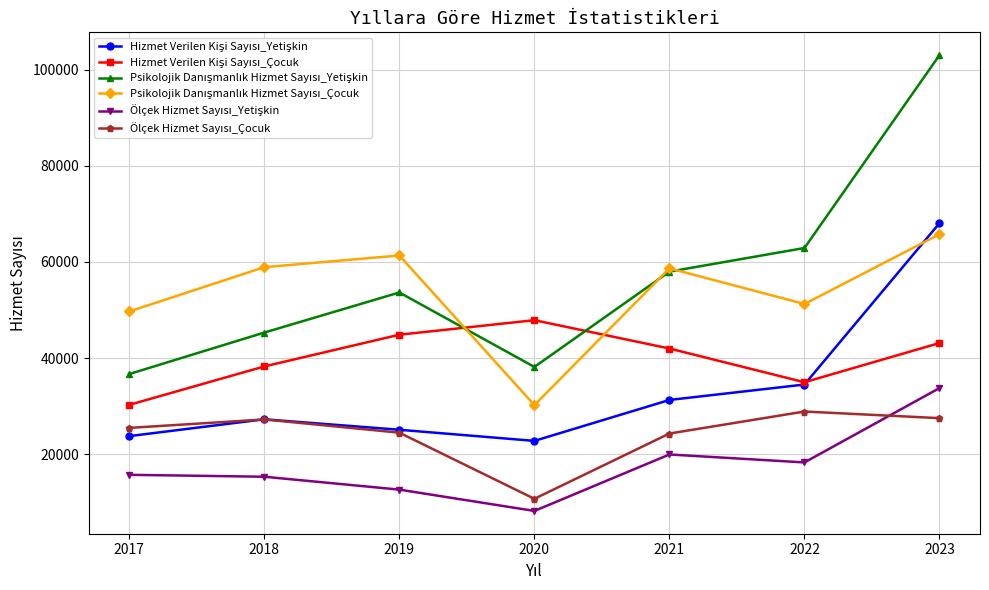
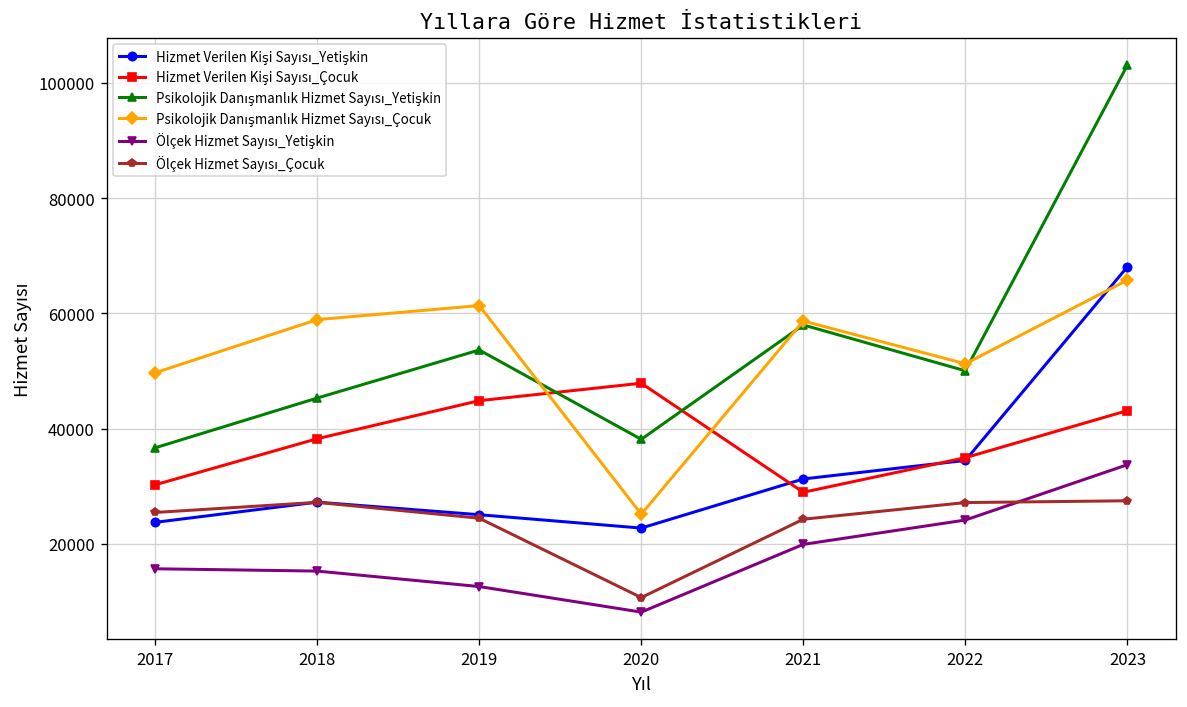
Psikolojik Danışmanlık Hizmet Sayısı_Çocuk, 2020: 30000 -> 25000
Hizmet Verilen Kişi Sayısı_Çocuk, 2021: 42000 -> 29000
Psikolojik Danışmanlık Hizmet Sayısı_Yetişkin, 2022: 63000 -> 50000
Ölçek Hizmet Sayısı_Yetişkin, 2022: 18000 -> 24000
Ölçek Hizmet Sayısı_Çocuk, 2022: 29000 -> 27000
